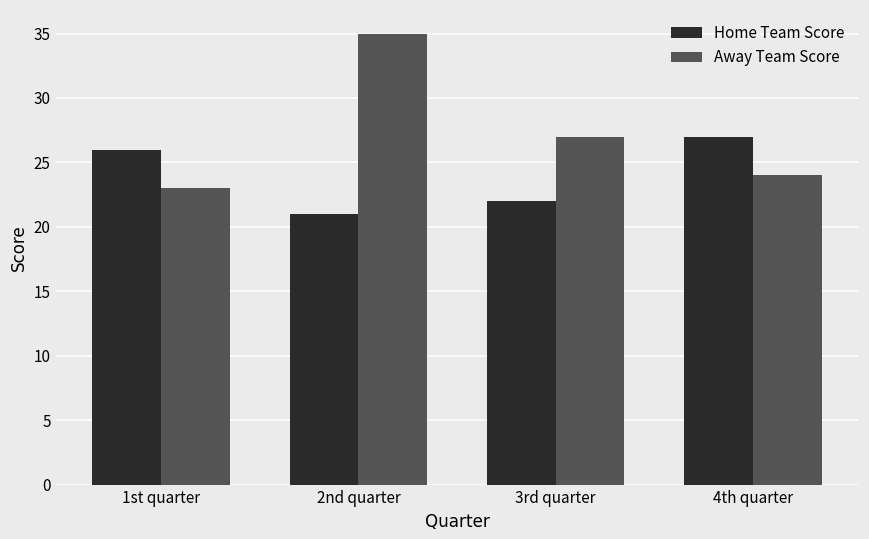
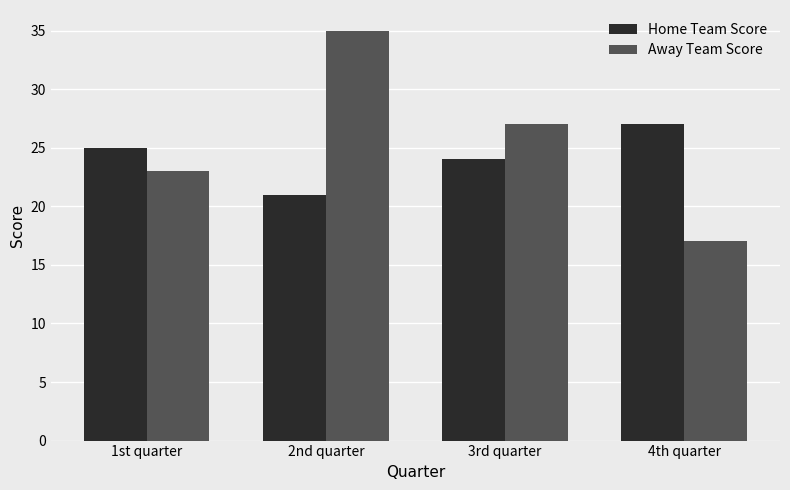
Home Team Score, 1st quarter: 26 -> 25
Home Team Score, 3rd quarter: 22 -> 24
Away Team Score, 4th quarter: 24 -> 17
